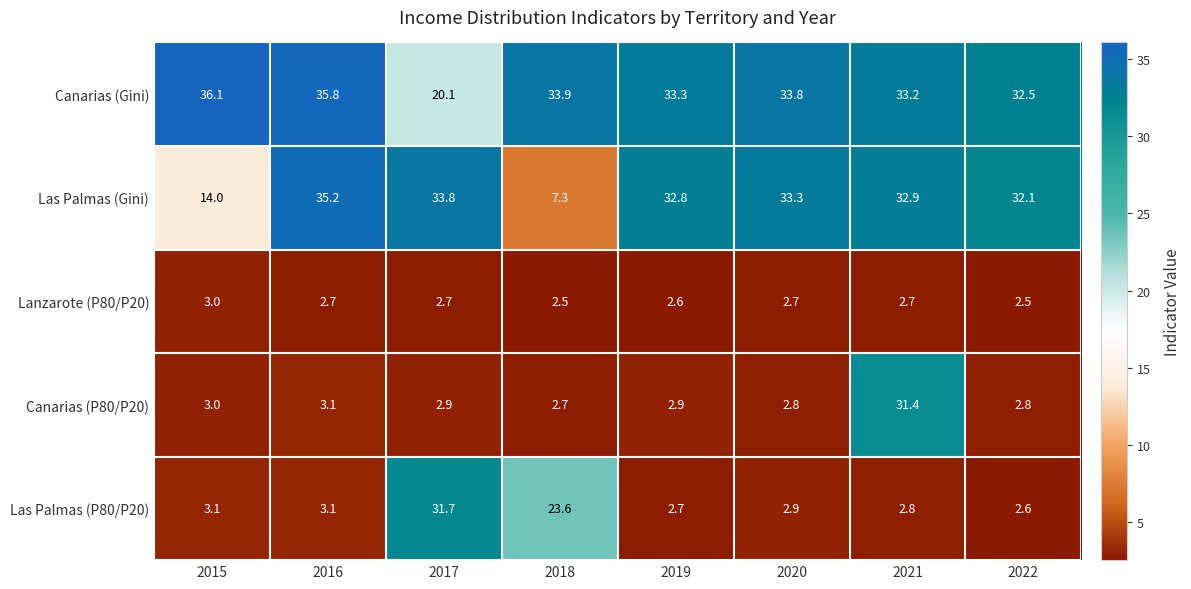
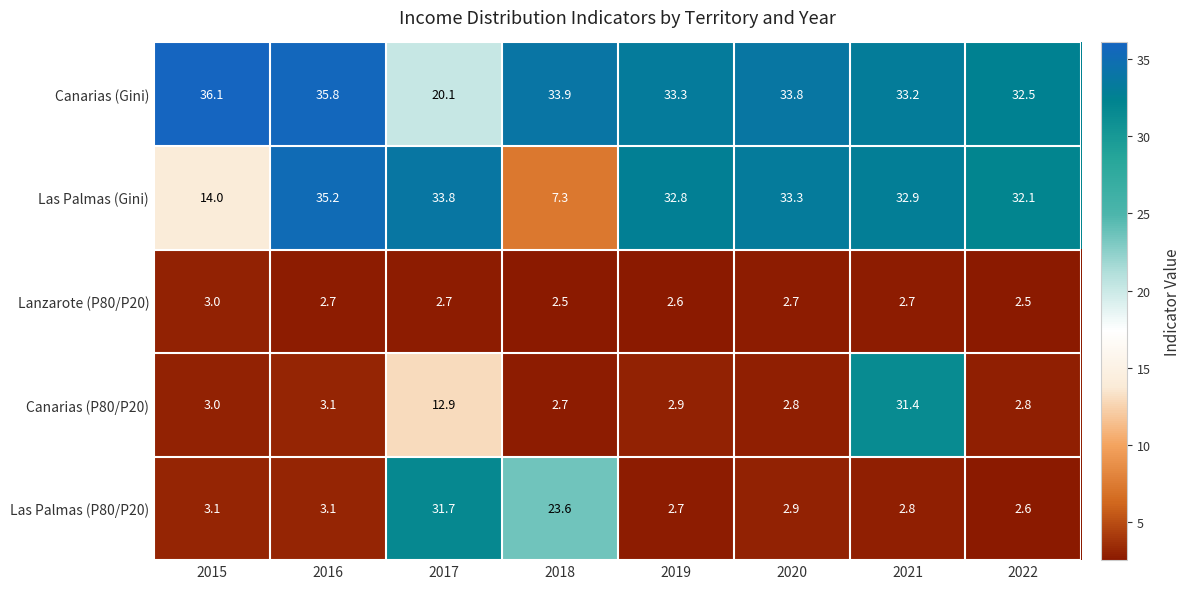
Canarias (P80/P20), 2017: 2.9 -> 12.9
